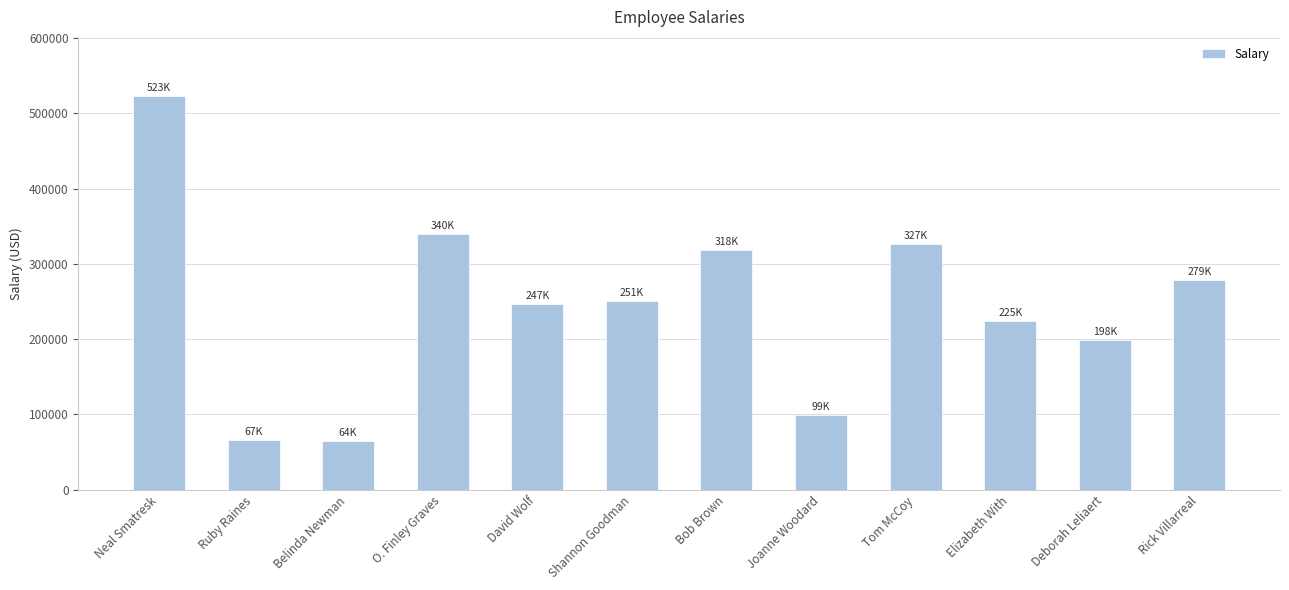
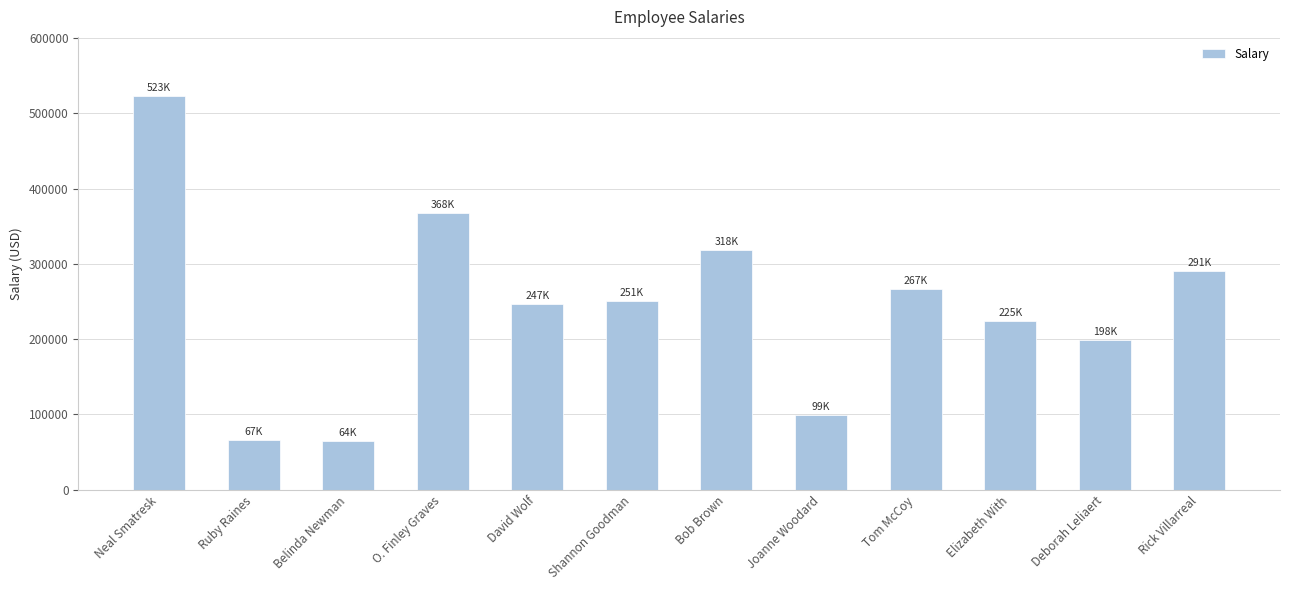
O. Finley Graves: 340K -> 368K
Tom McCoy: 327K -> 267K
Rick Villarreal: 279K -> 291K
